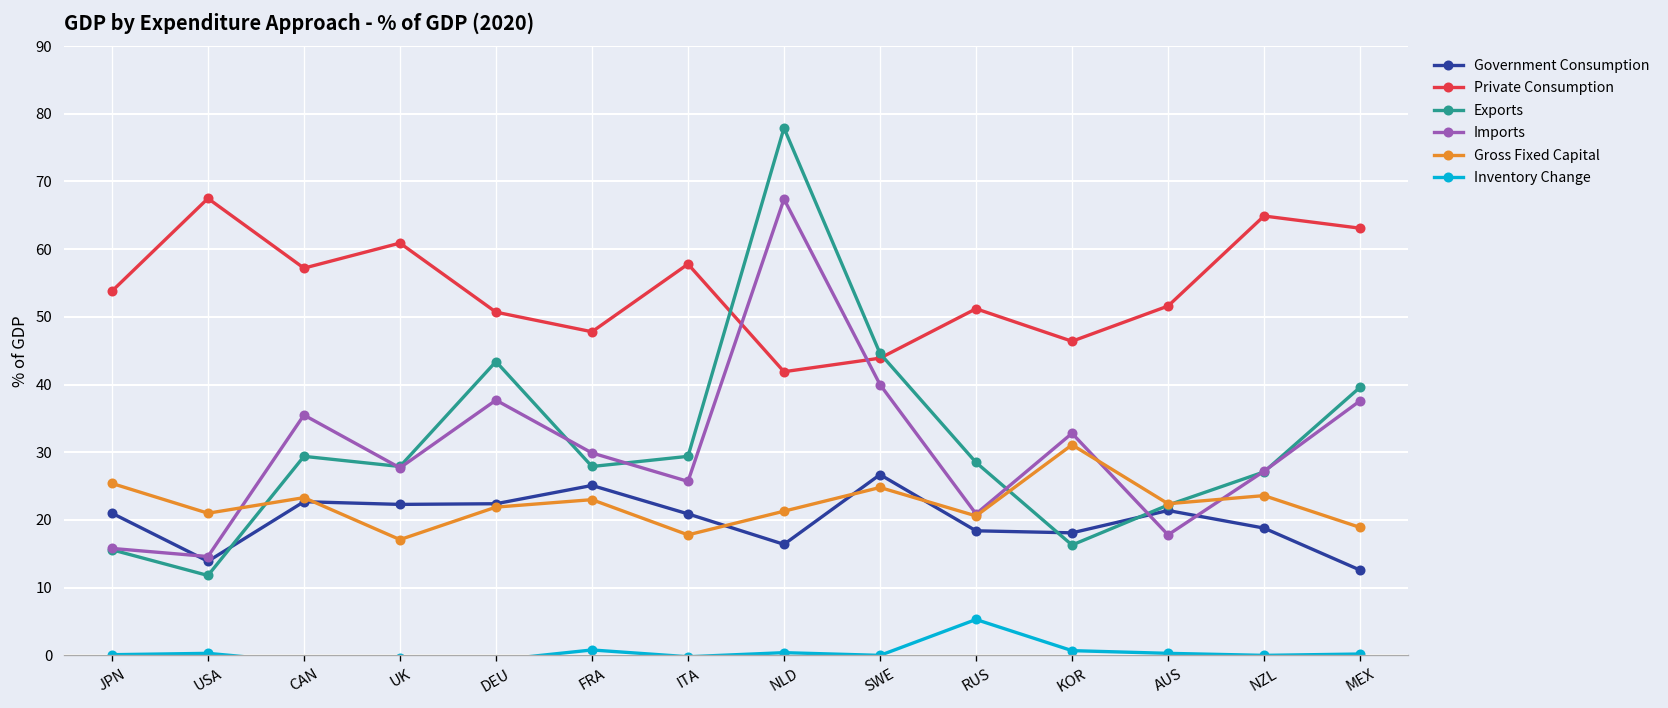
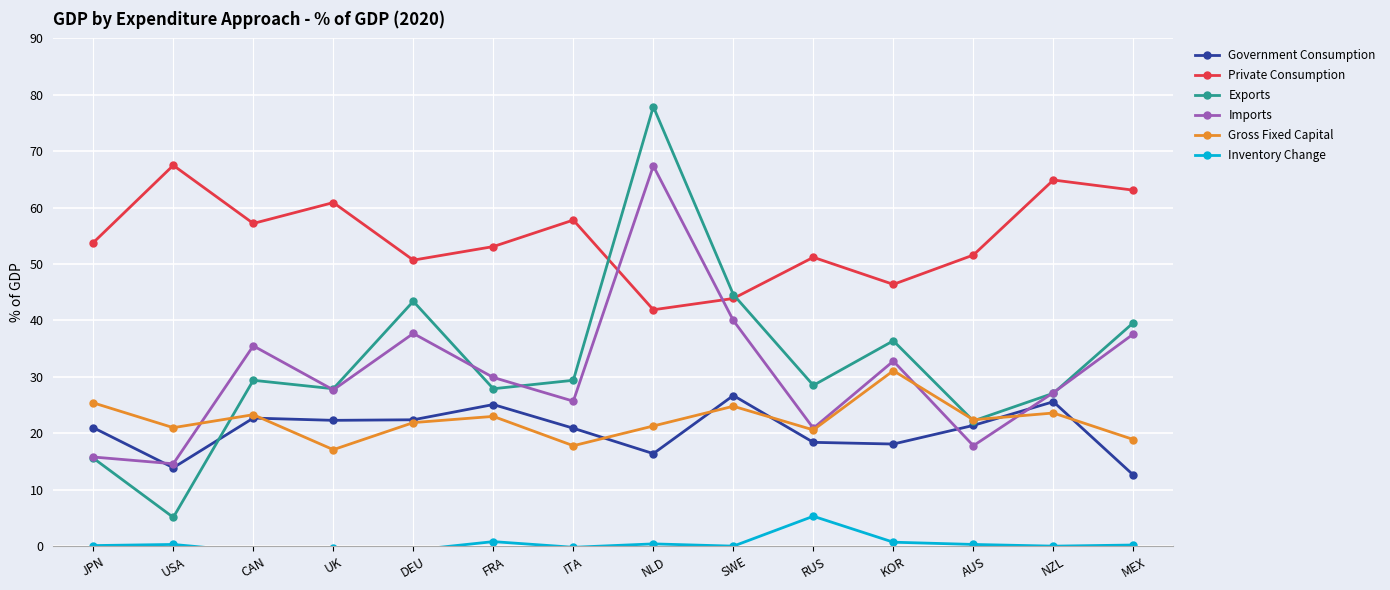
Exports, USA: 12 -> 5
Private Consumption, FRA: 48 -> 53
Exports, KOR: 16 -> 36
Government Consumption, NZL: 19 -> 26
